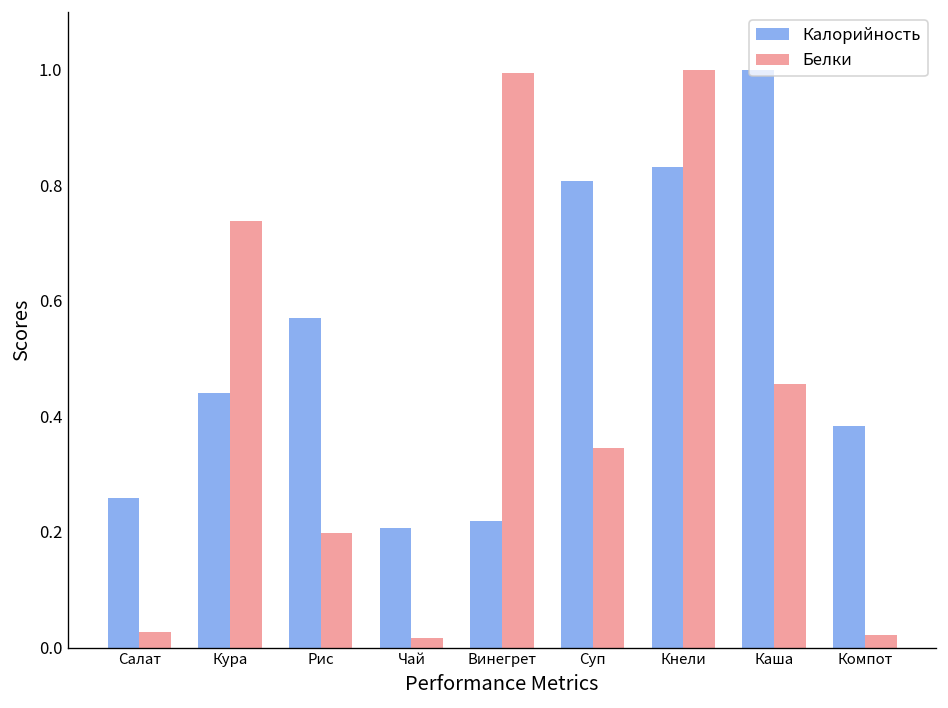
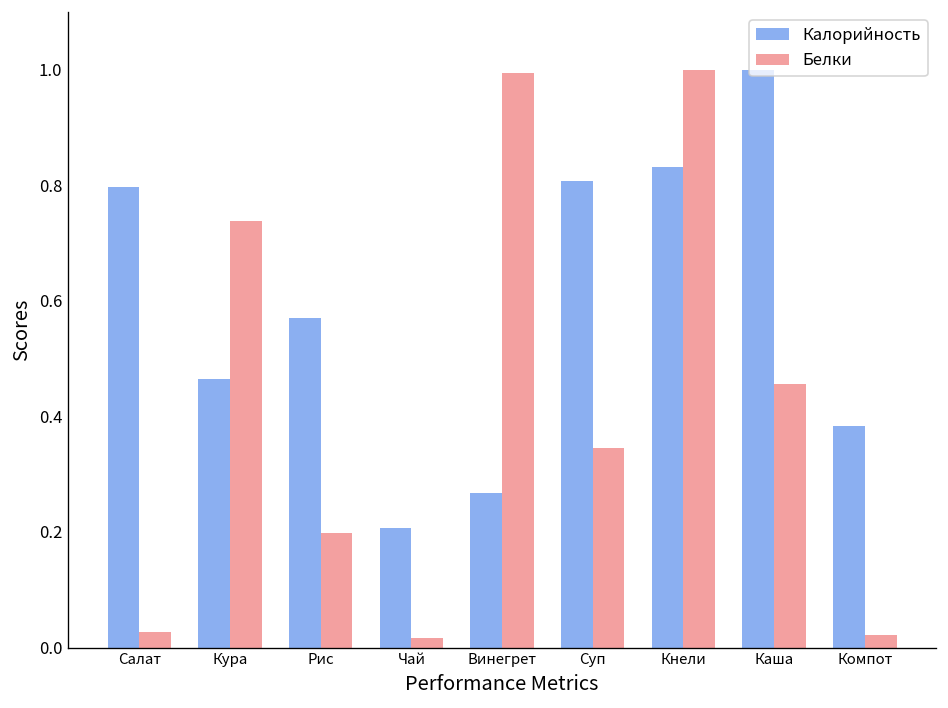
Калорийность, Салат: 0.26 -> 0.80
Калорийность, Кура: 0.44 -> 0.46
Калорийность, Винегрет: 0.22 -> 0.27
